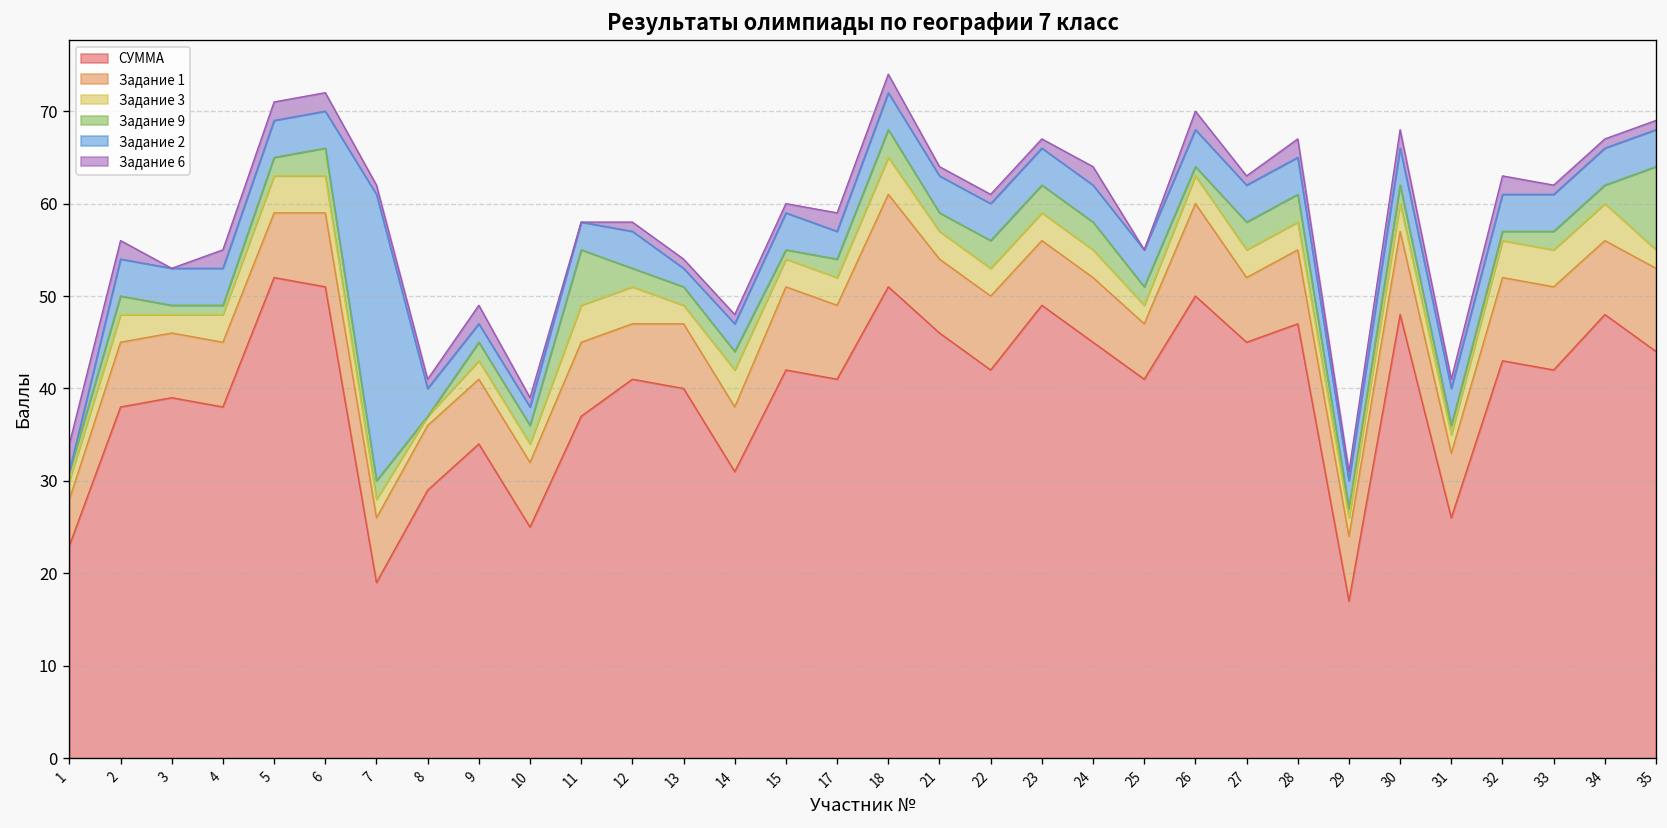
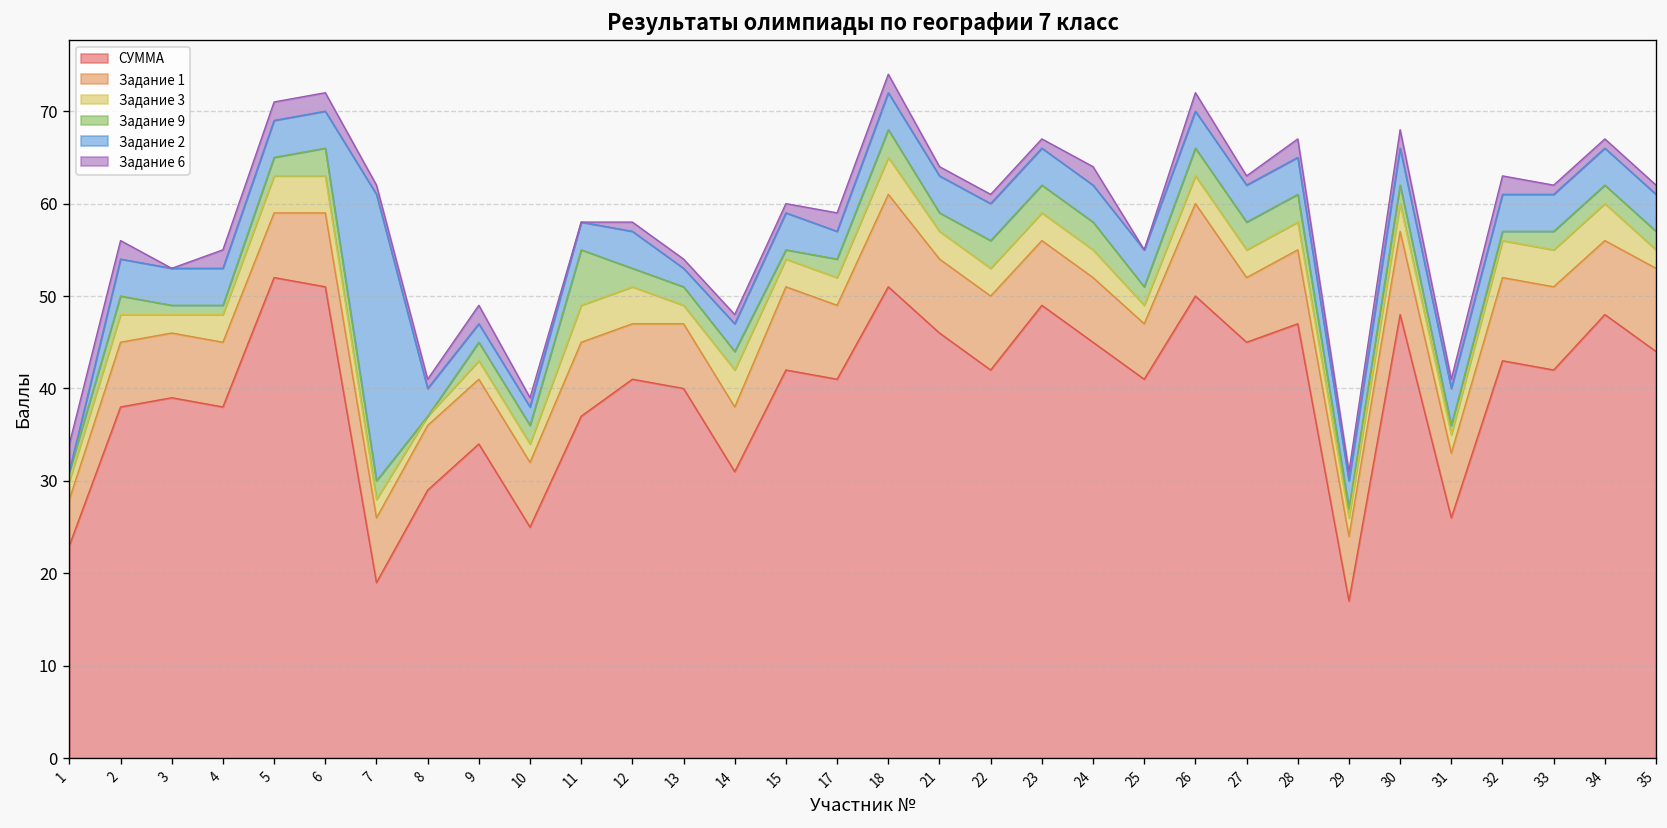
Задание 9, 26: 1 -> 3
Задание 9, 35: 9 -> 2
